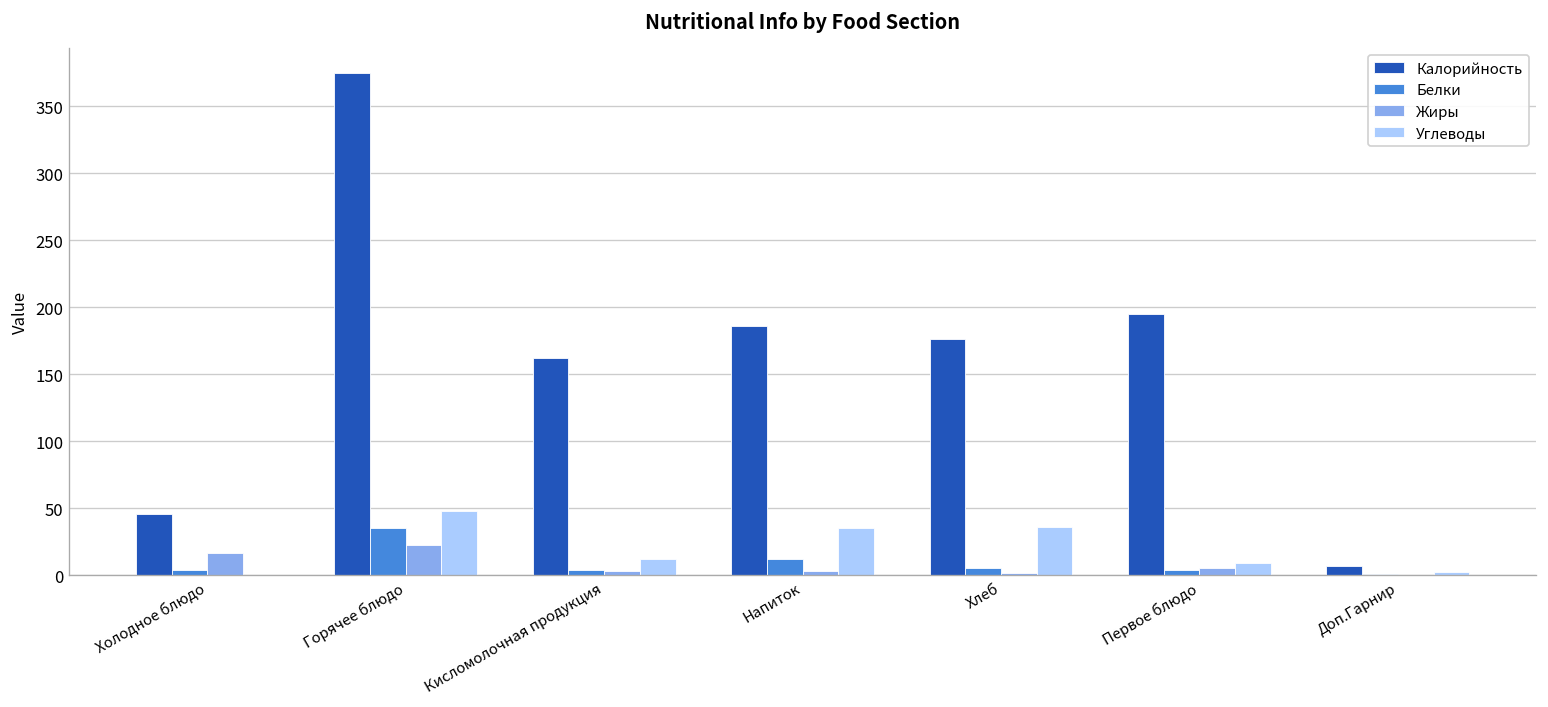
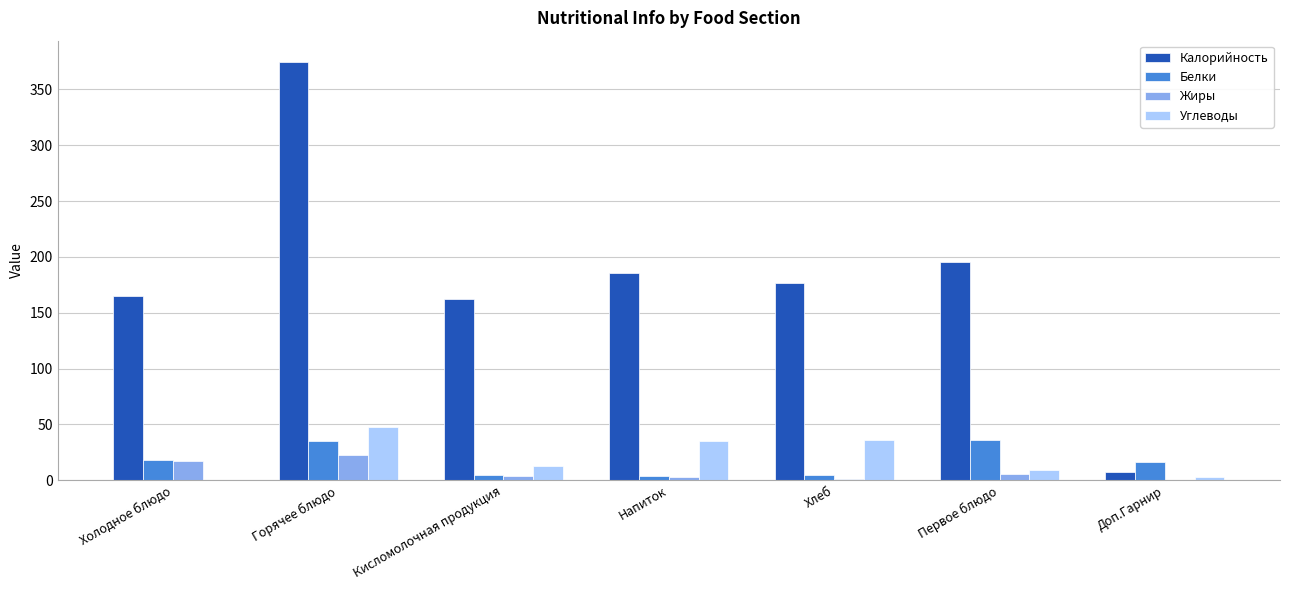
Калорийность, Холодное блюдо: 46 -> 165
Белки, Холодное блюдо: 4 -> 18
Белки, Напиток: 12 -> 4
Белки, Первое блюдо: 4 -> 36
Белки, Доп.Гарнир: 1 -> 17
